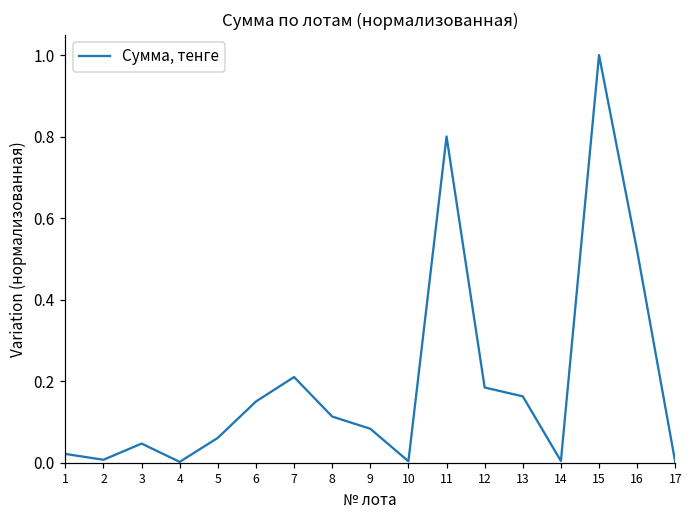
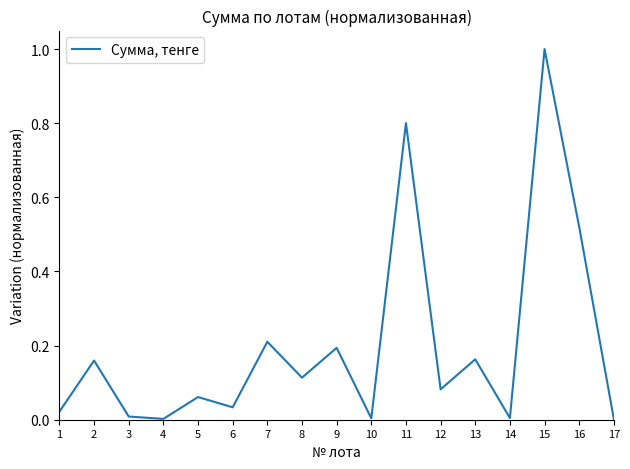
2: 0.01 -> 0.16
3: 0.05 -> 0.01
6: 0.15 -> 0.03
9: 0.08 -> 0.19
12: 0.18 -> 0.08
